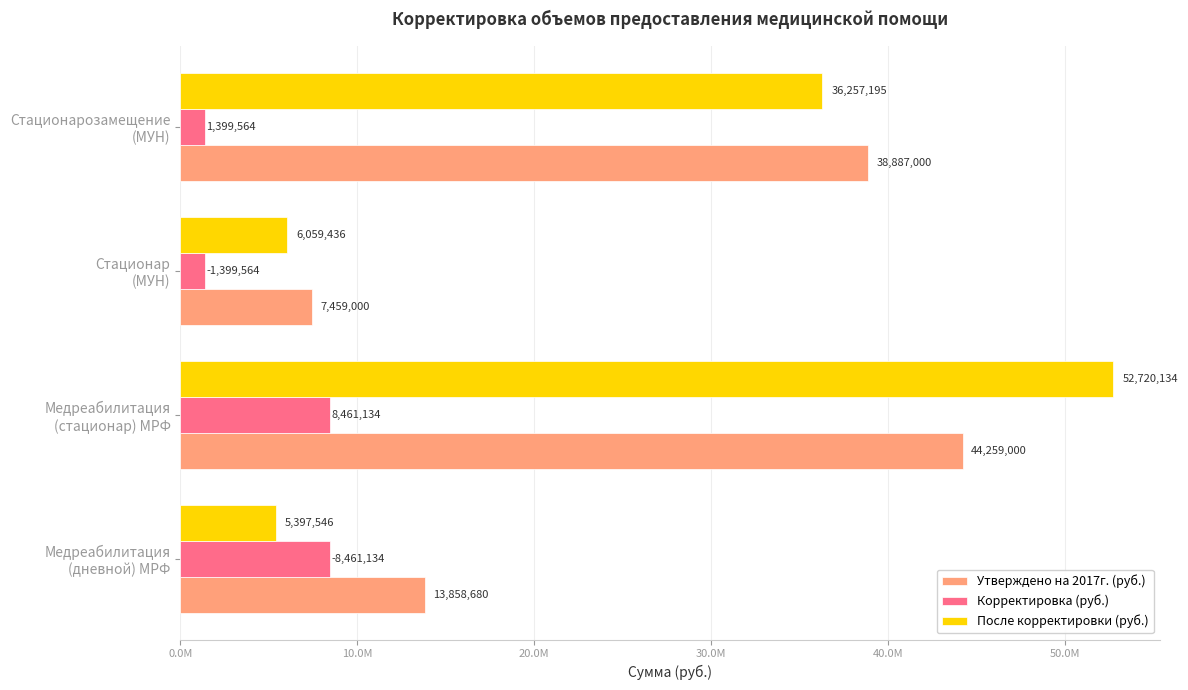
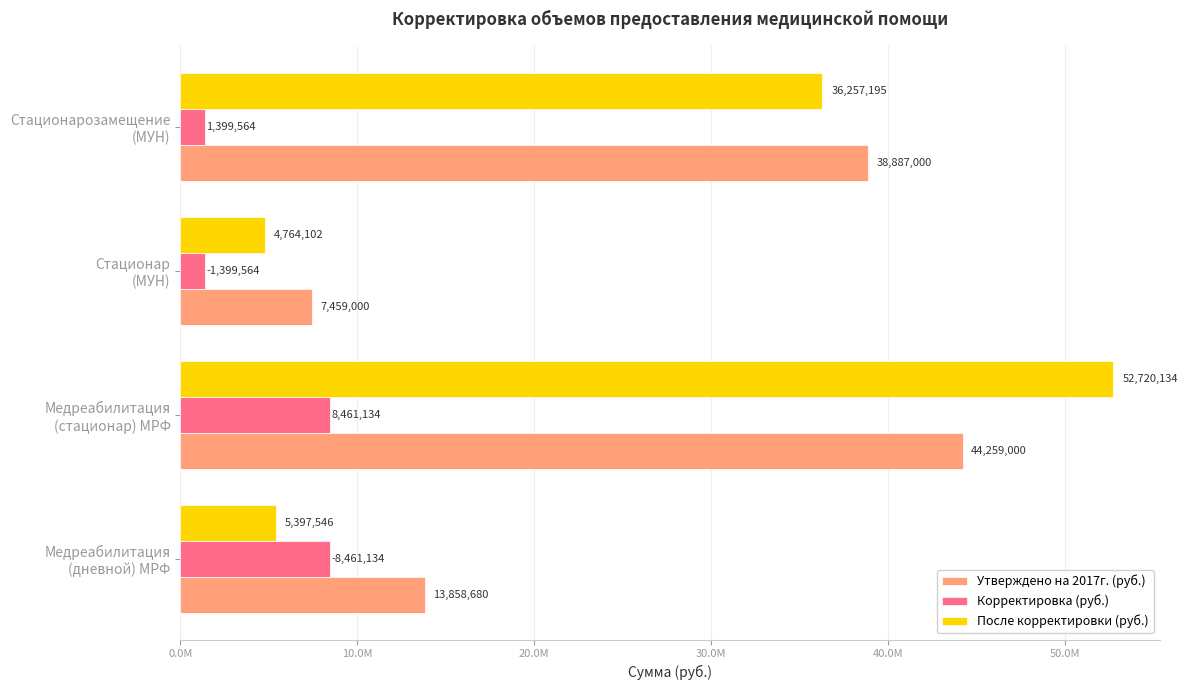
После корректировки (руб.), Стационар (МУН): 6,059,436 -> 4,764,102
